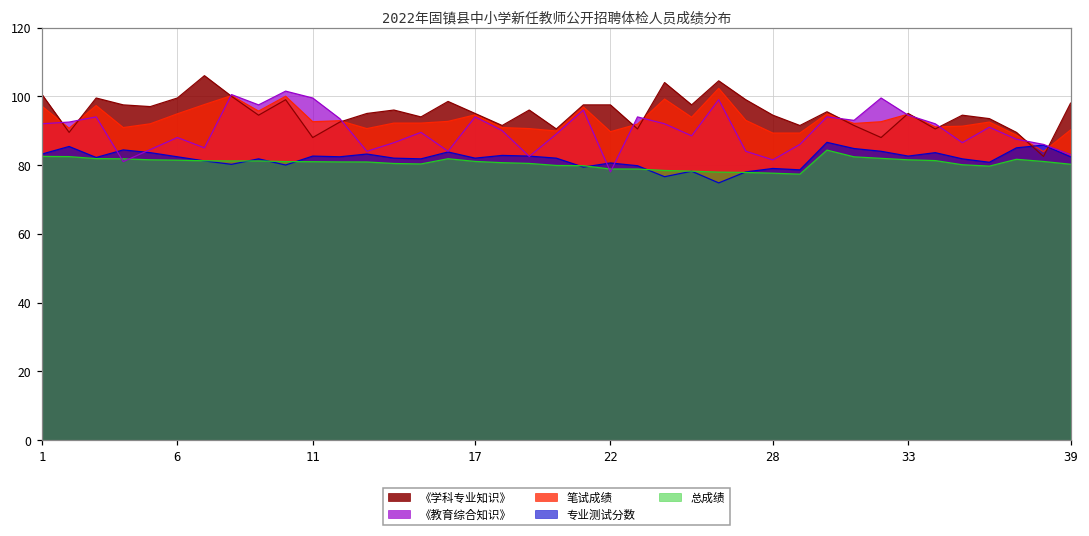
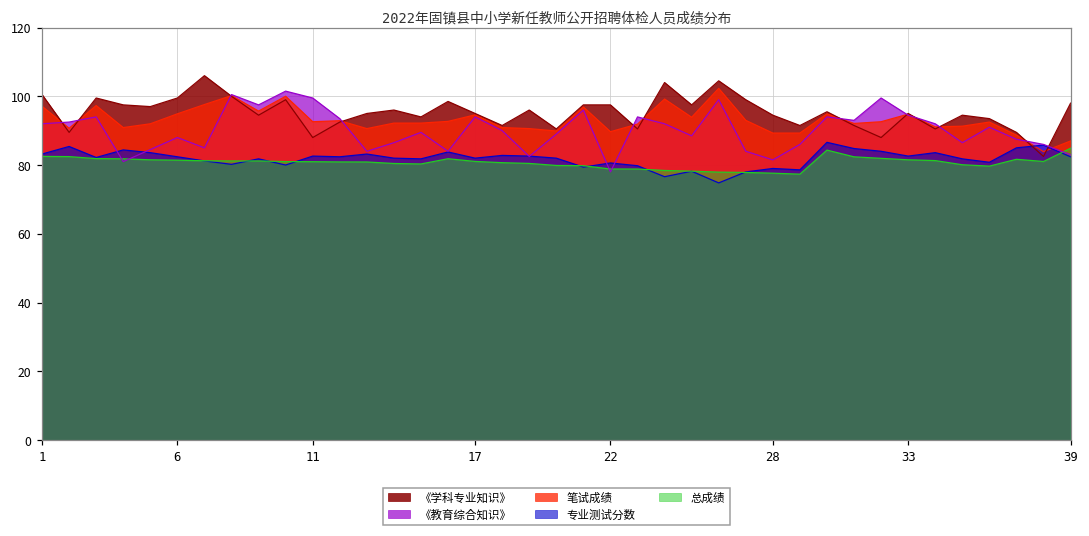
笔试成绩, 39: 90 -> 87
总成绩, 39: 80 -> 85
